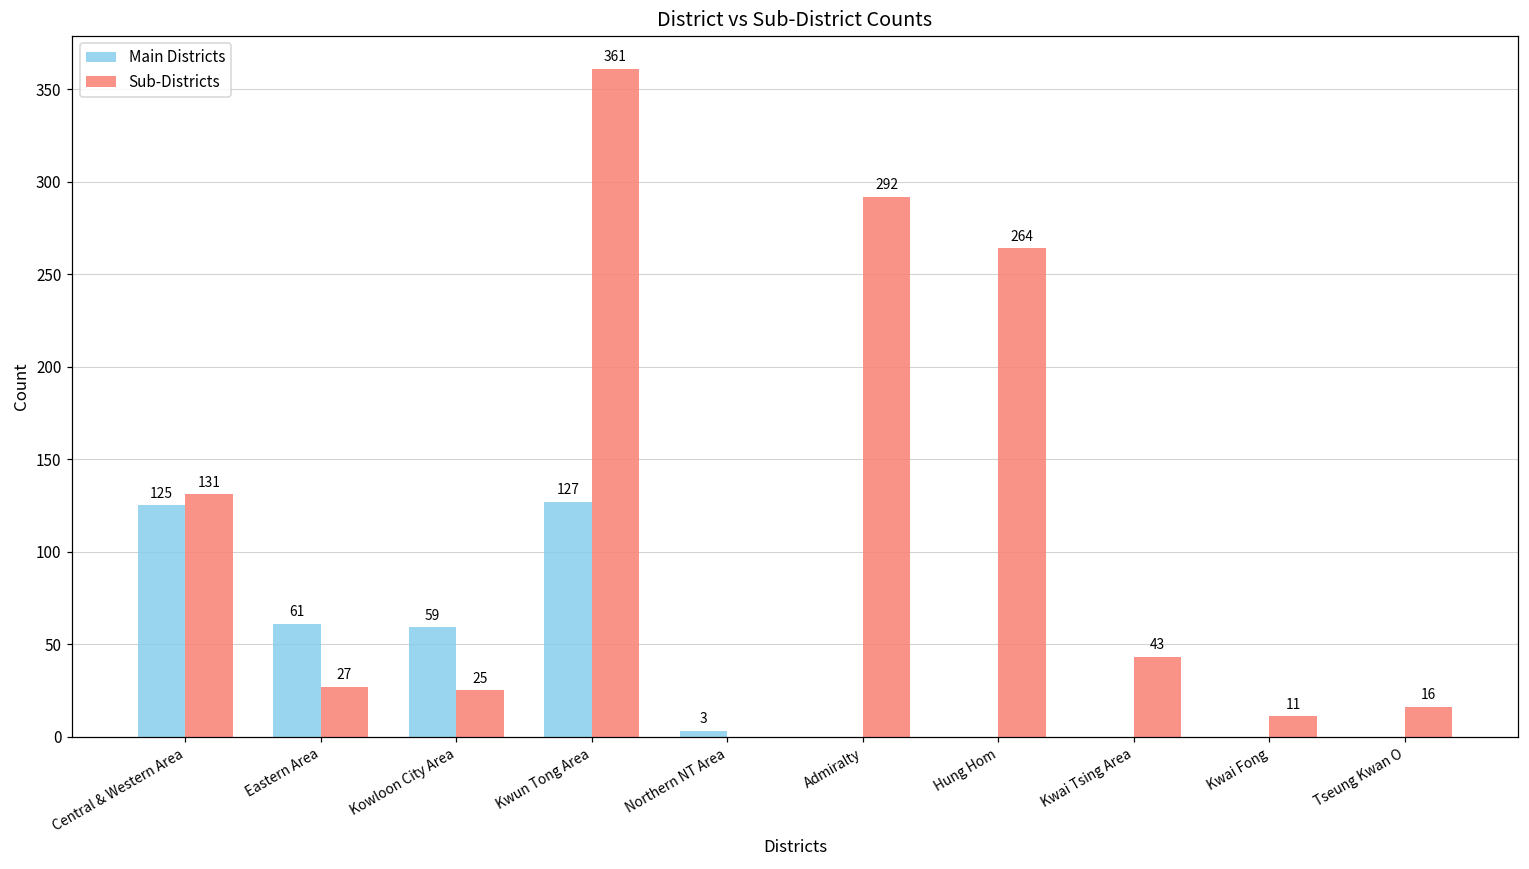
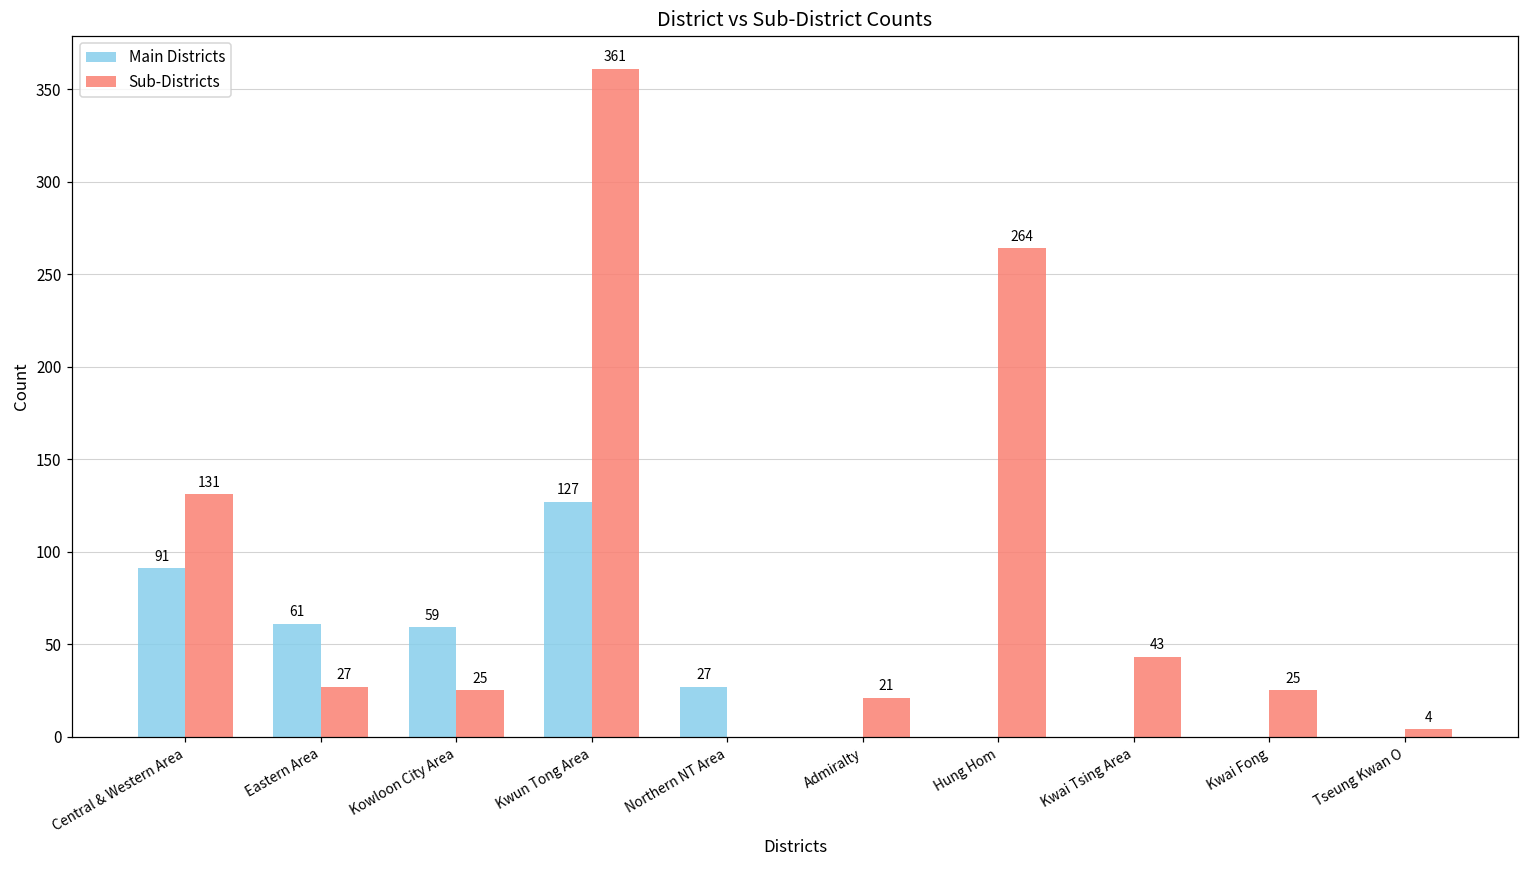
Main Districts, Central & Western Area: 125 -> 91
Main Districts, Northern NT Area: 3 -> 27
Sub-Districts, Admiralty: 292 -> 21
Sub-Districts, Kwai Fong: 11 -> 25
Sub-Districts, Tseung Kwan O: 16 -> 4
